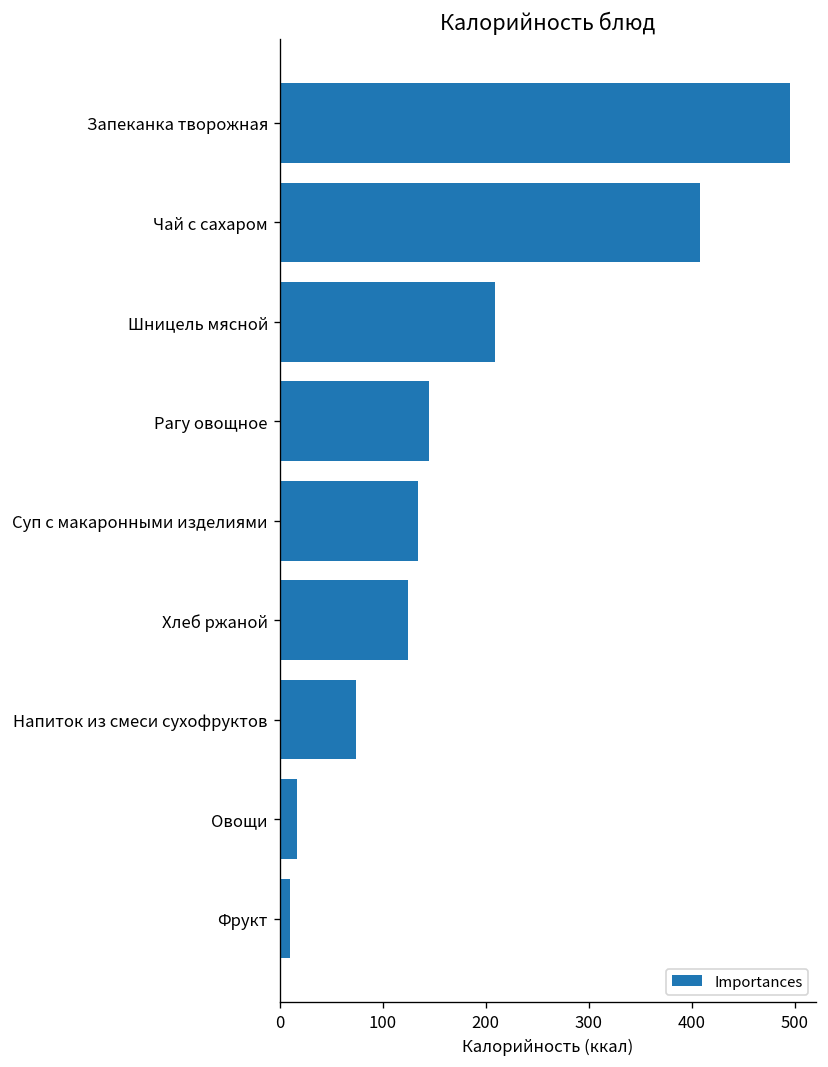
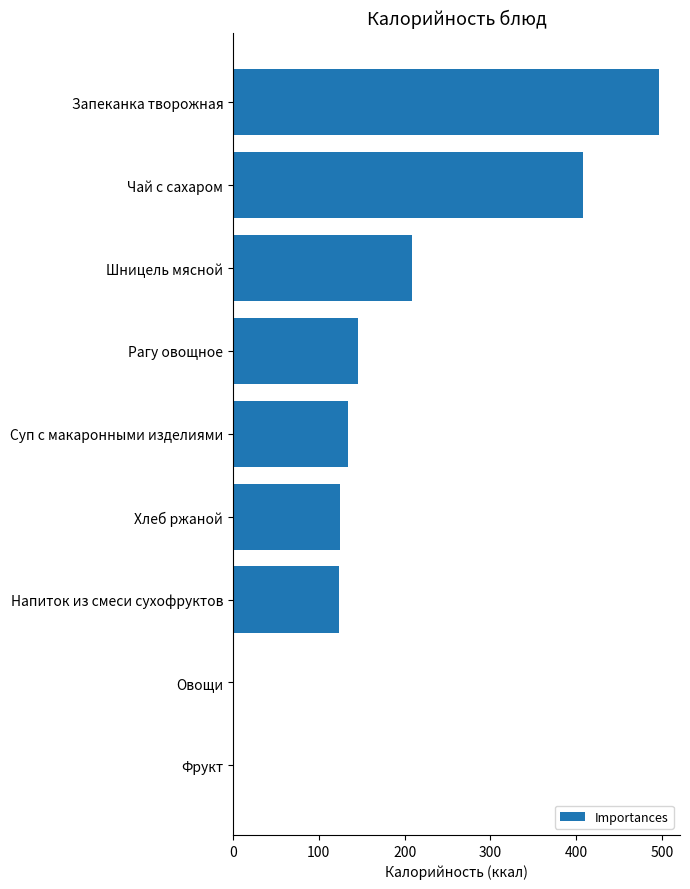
Напиток из смеси сухофруктов: 70 -> 120
Овощи: 20 -> 0
Фрукт: 10 -> 0
